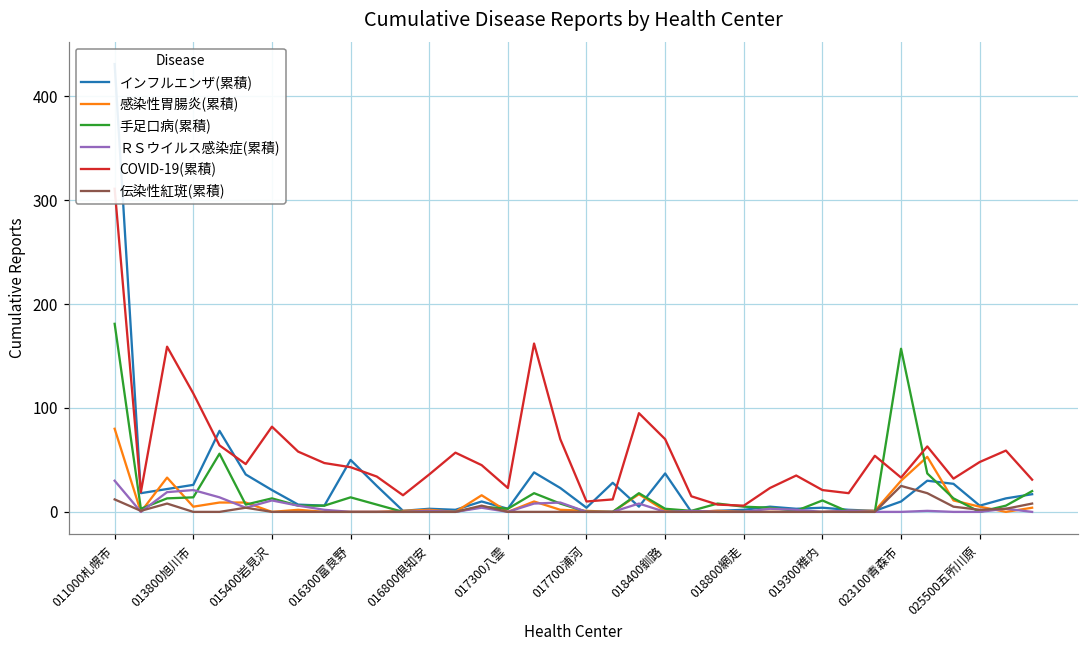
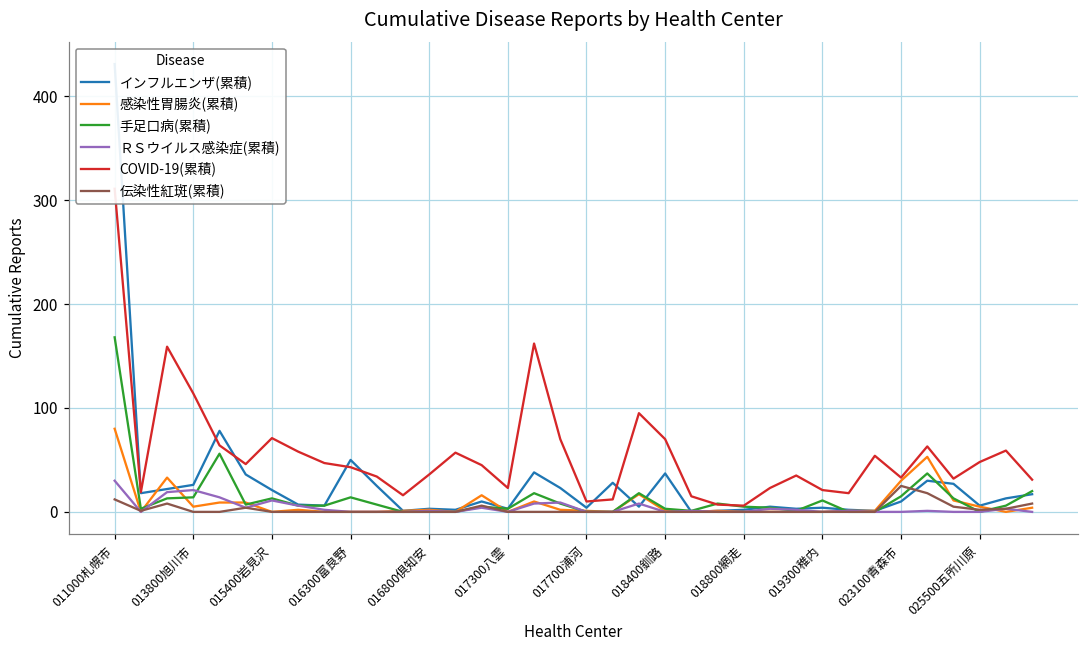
手足口病(累積), 011000札幌市: 180 -> 170
COVID-19(累積), 015400岩見沢: 80 -> 70
手足口病(累積), 023100青森市: 160 -> 20
